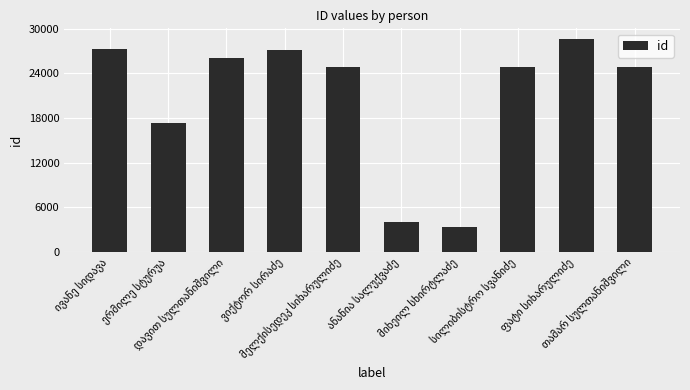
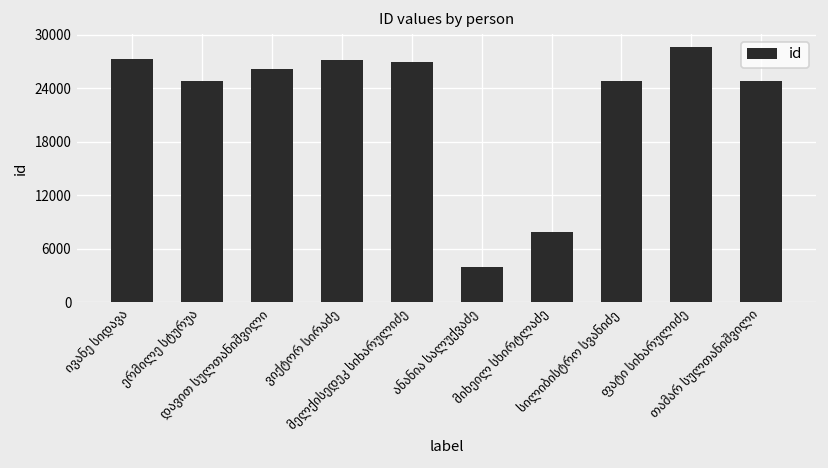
ერმილე სტურუა: 17000 -> 25000
მელქისედეკ სიხარულიძე: 25000 -> 27000
მიხეილ სხირტლაძე: 3000 -> 8000
